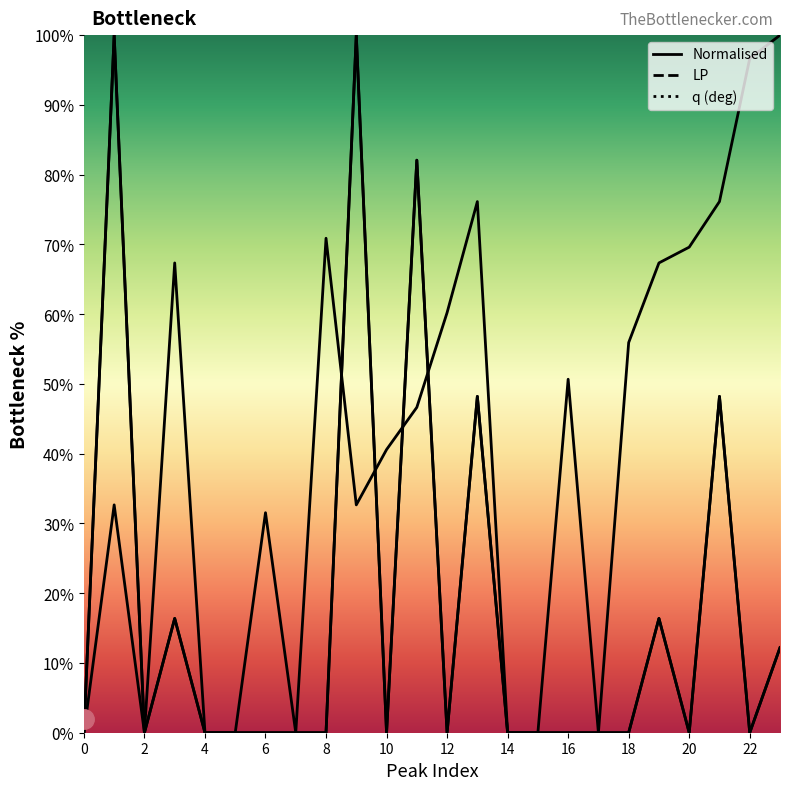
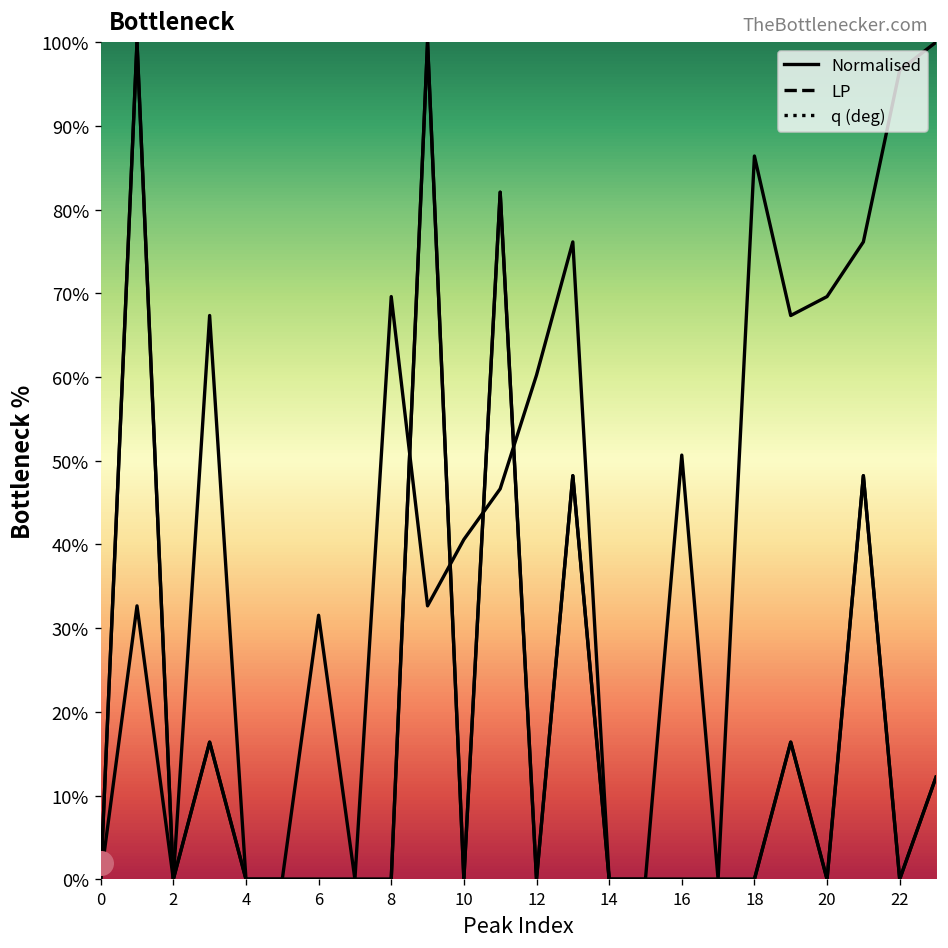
q (deg), 8: 71% -> 70%
q (deg), 18: 56% -> 86%
